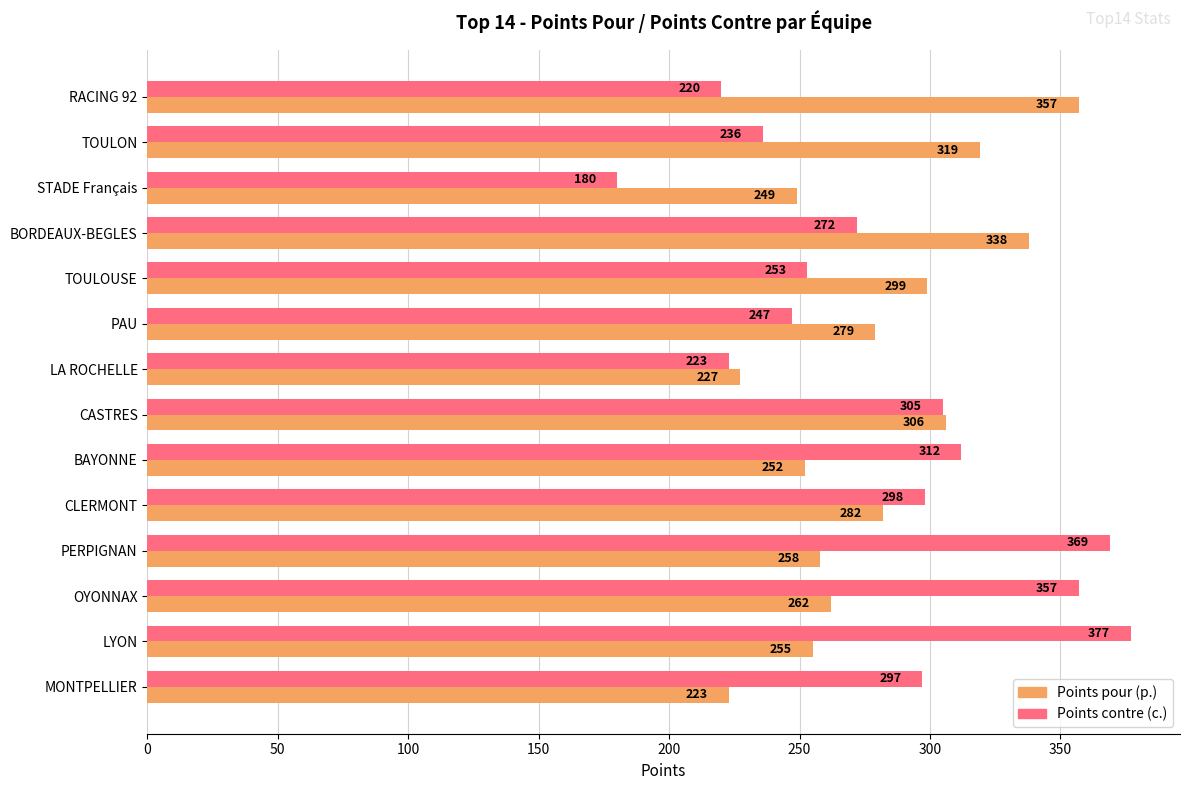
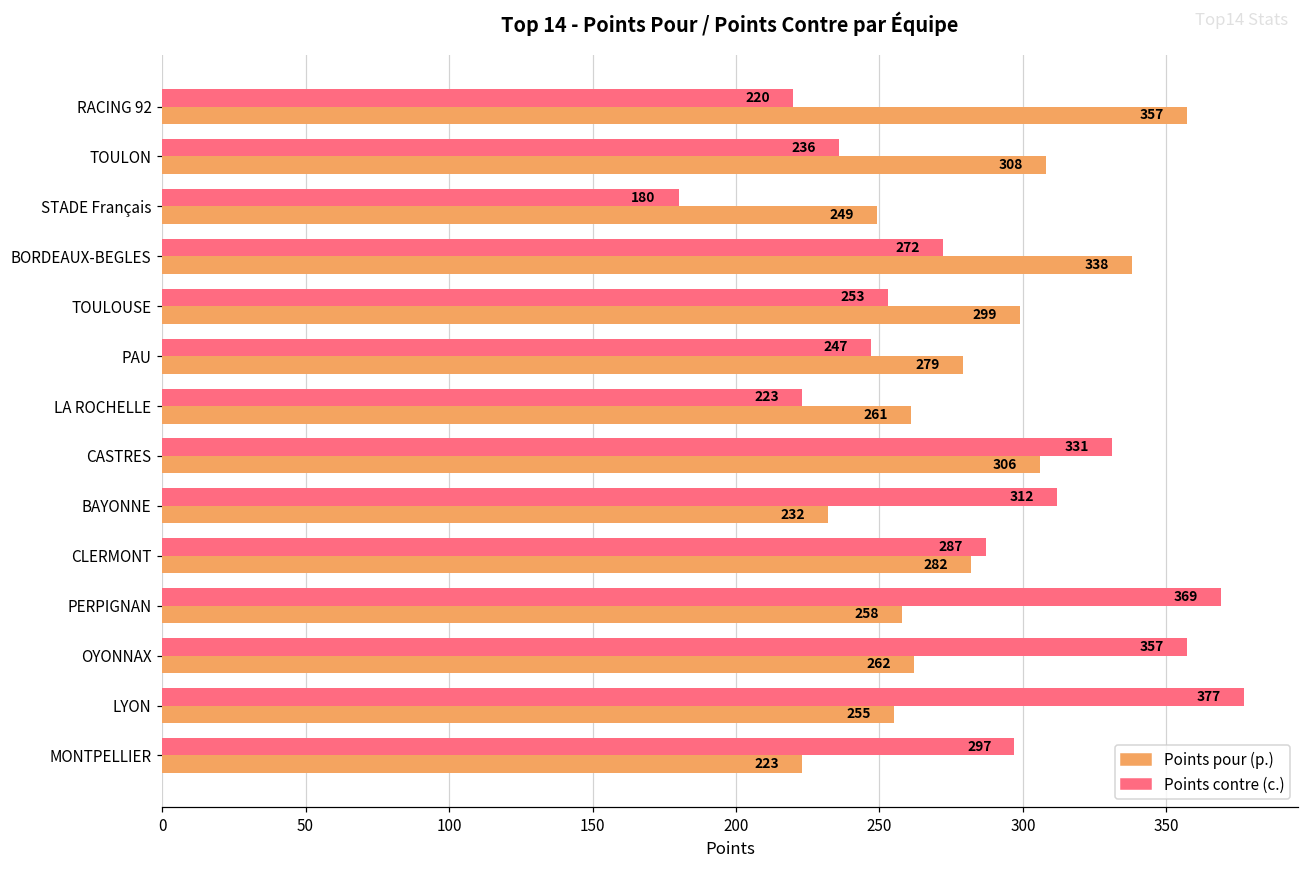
Points pour (p.), TOULON: 319 -> 308
Points pour (p.), LA ROCHELLE: 227 -> 261
Points contre (c.), CASTRES: 305 -> 331
Points pour (p.), BAYONNE: 252 -> 232
Points contre (c.), CLERMONT: 298 -> 287
